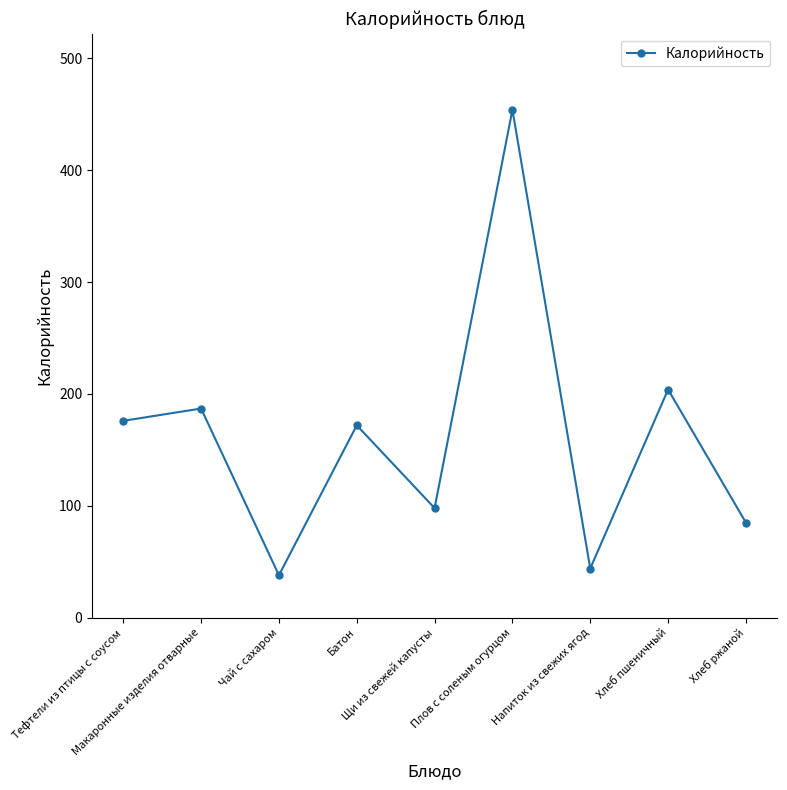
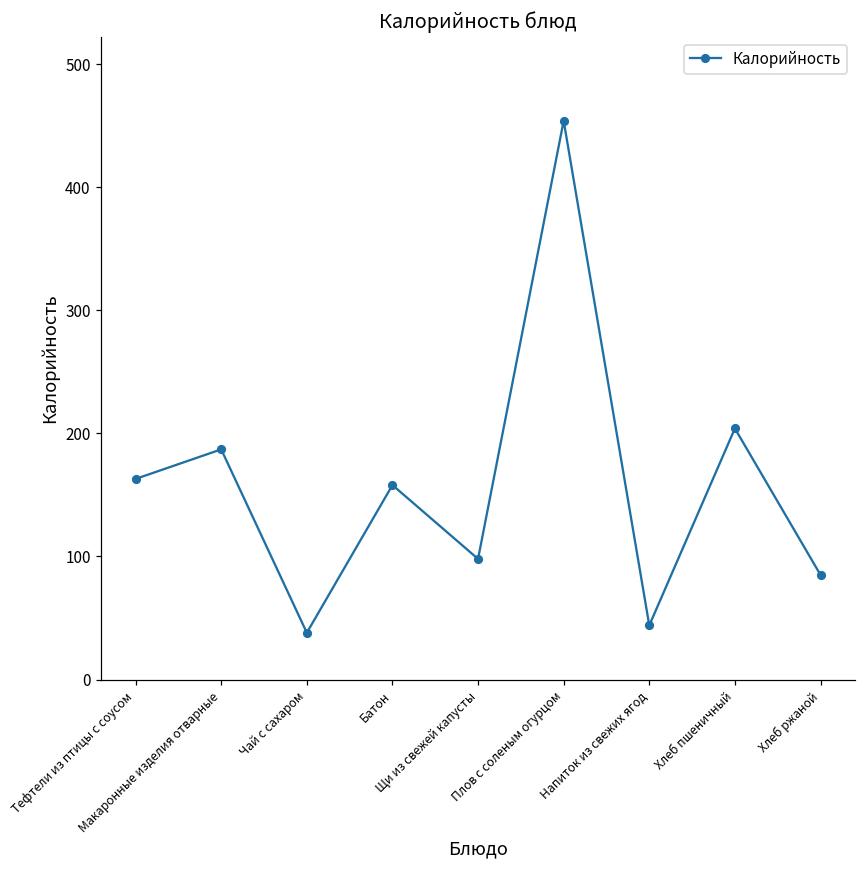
Тефтели из птицы с соусом: 176 -> 163
Батон: 172 -> 158
